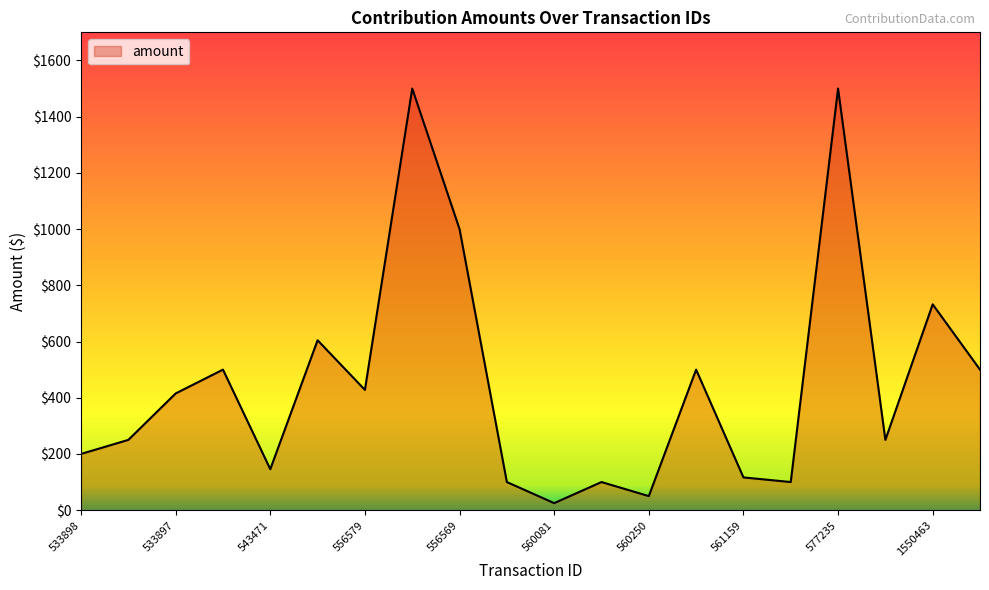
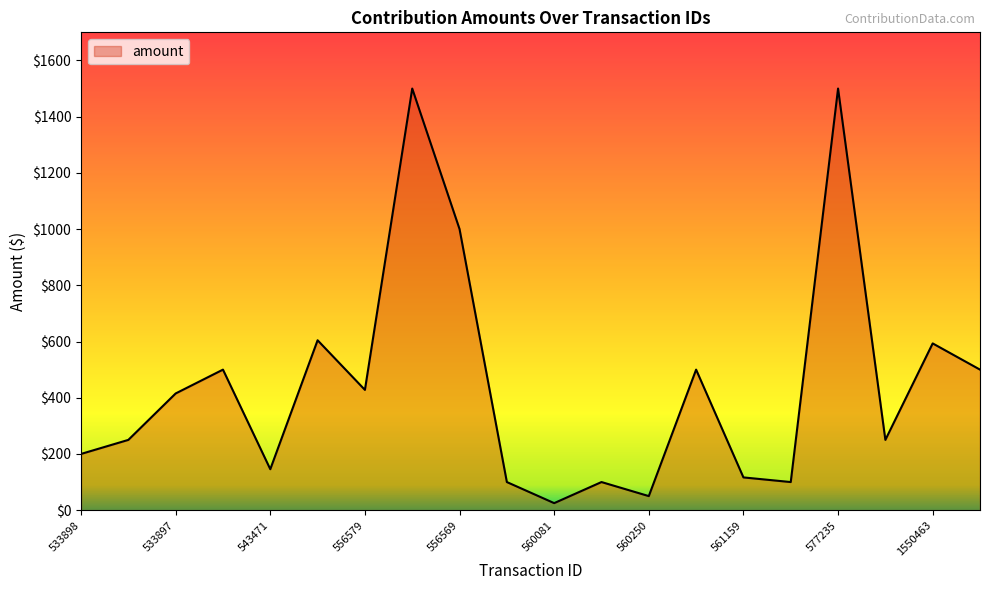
1550463: $730 -> $590
